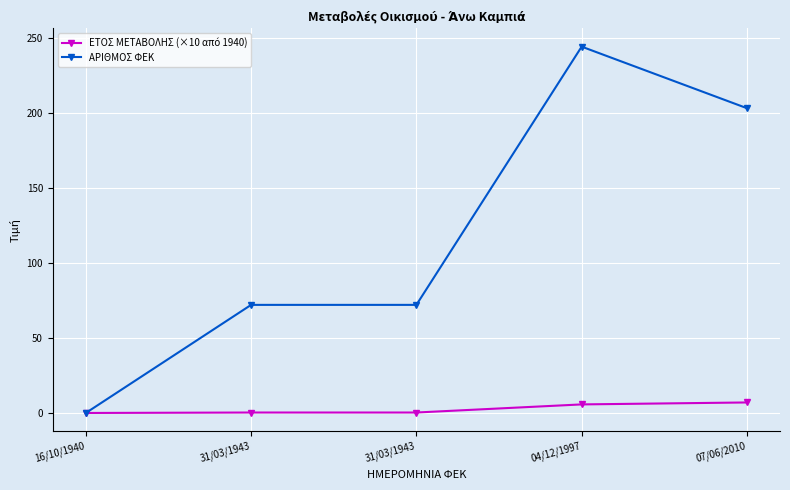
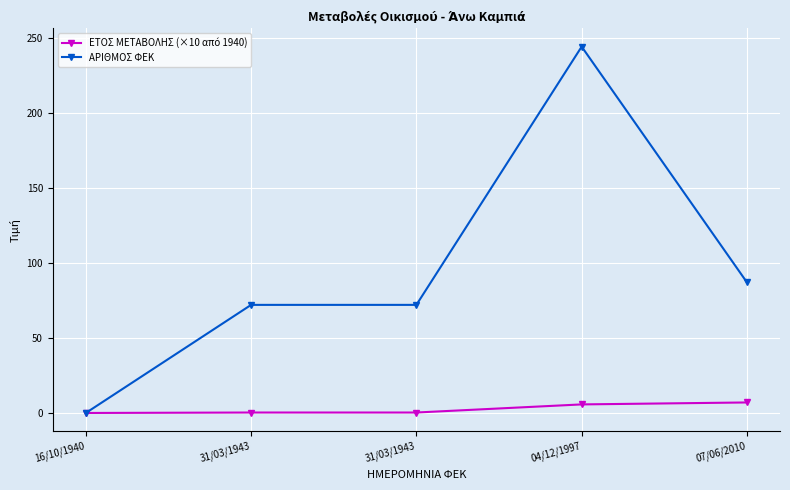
ΑΡΙΘΜΟΣ ΦΕΚ, 07/06/2010: 203 -> 87
